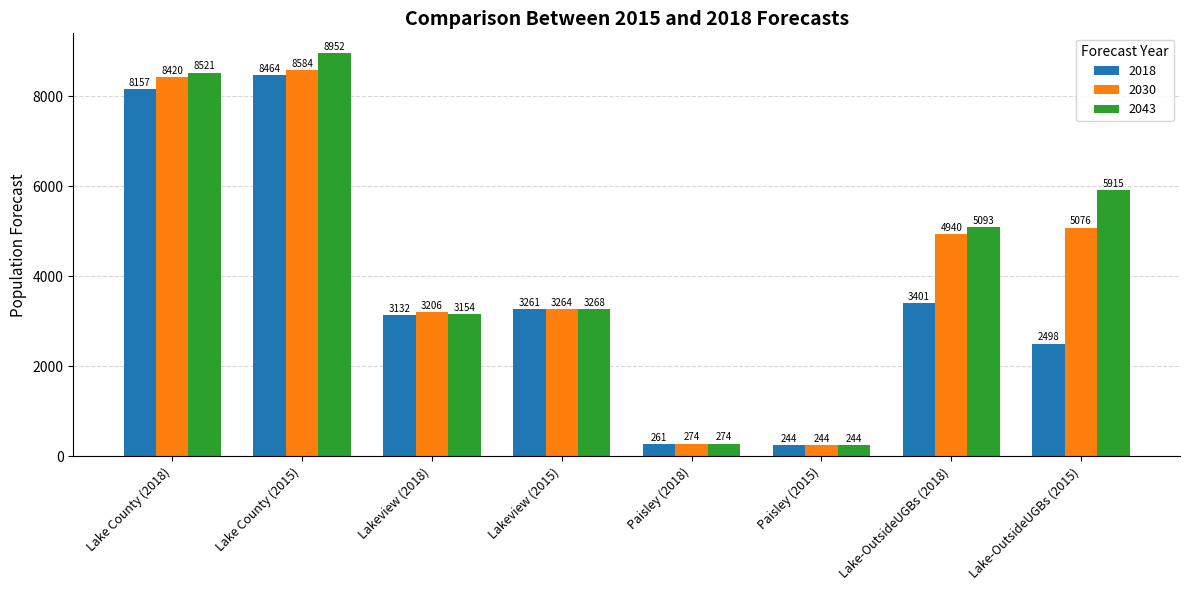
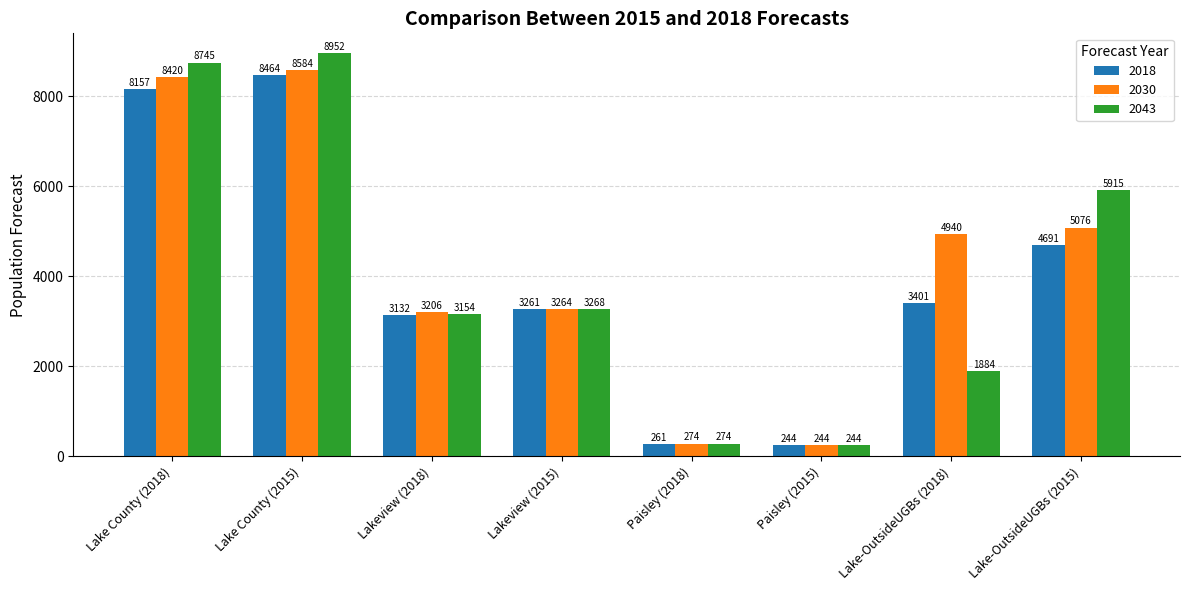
2043, Lake County (2018): 8521 -> 8745
2043, Lake-OutsideUGBs (2018): 5093 -> 1884
2018, Lake-OutsideUGBs (2015): 2498 -> 4691
